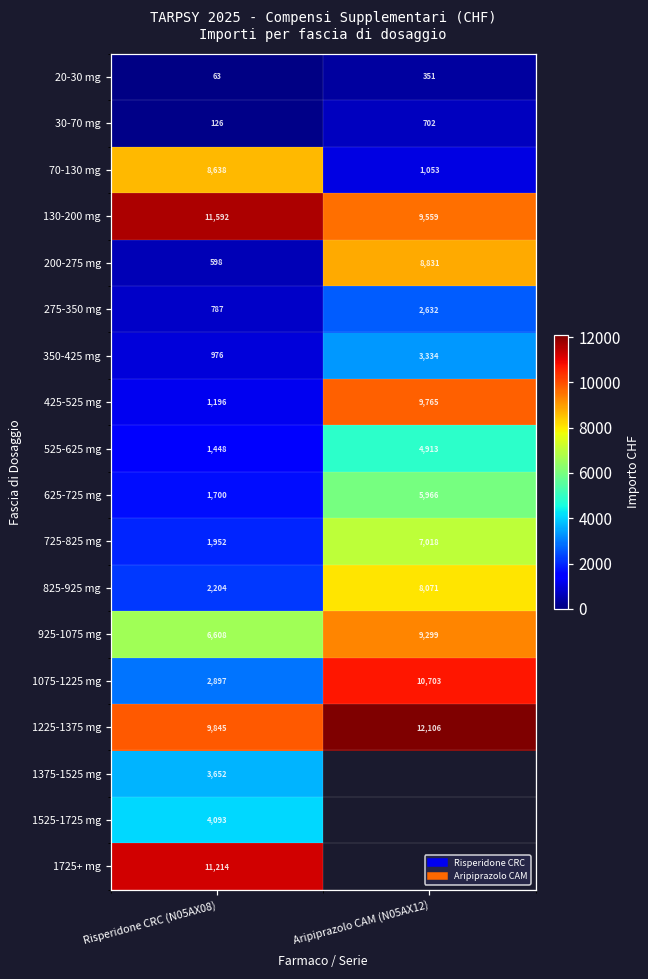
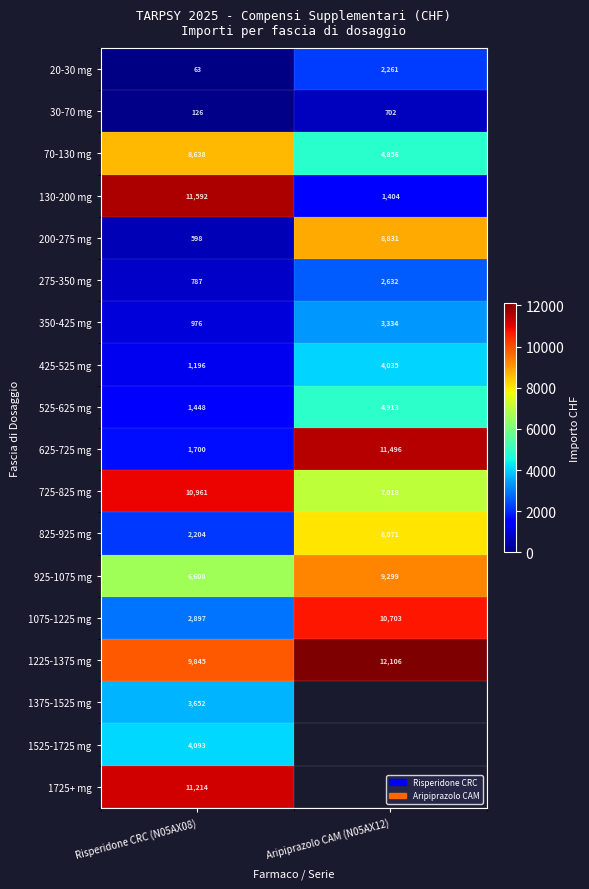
20-30 mg, Aripiprazolo CAM (N05AX12): 351 -> 2,261
70-130 mg, Aripiprazolo CAM (N05AX12): 1,053 -> 4,856
130-200 mg, Aripiprazolo CAM (N05AX12): 9,559 -> 1,404
425-525 mg, Aripiprazolo CAM (N05AX12): 9,765 -> 4,035
625-725 mg, Aripiprazolo CAM (N05AX12): 5,966 -> 11,496
725-825 mg, Risperidone CRC (N05AX08): 1,952 -> 10,961
